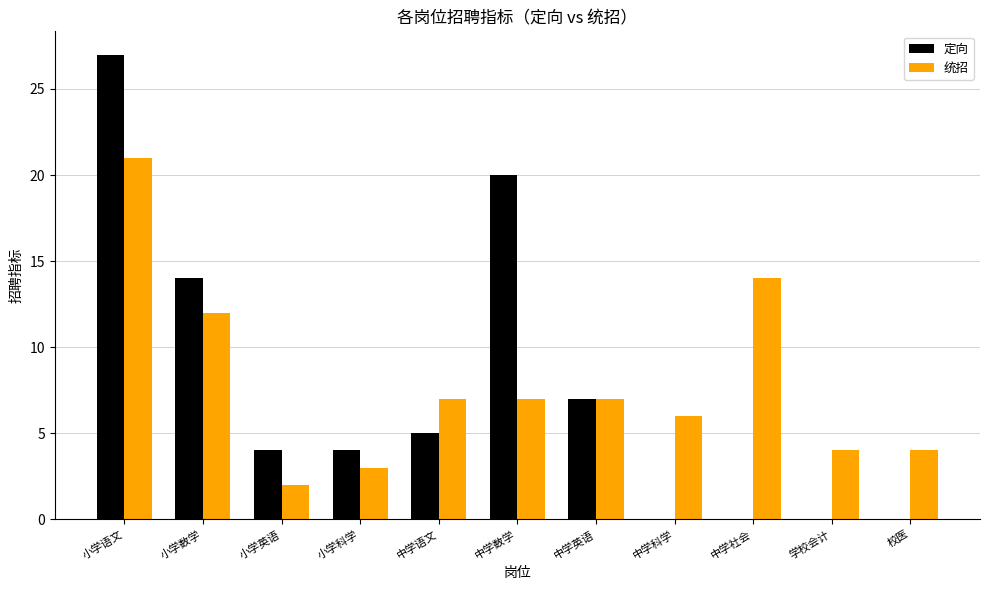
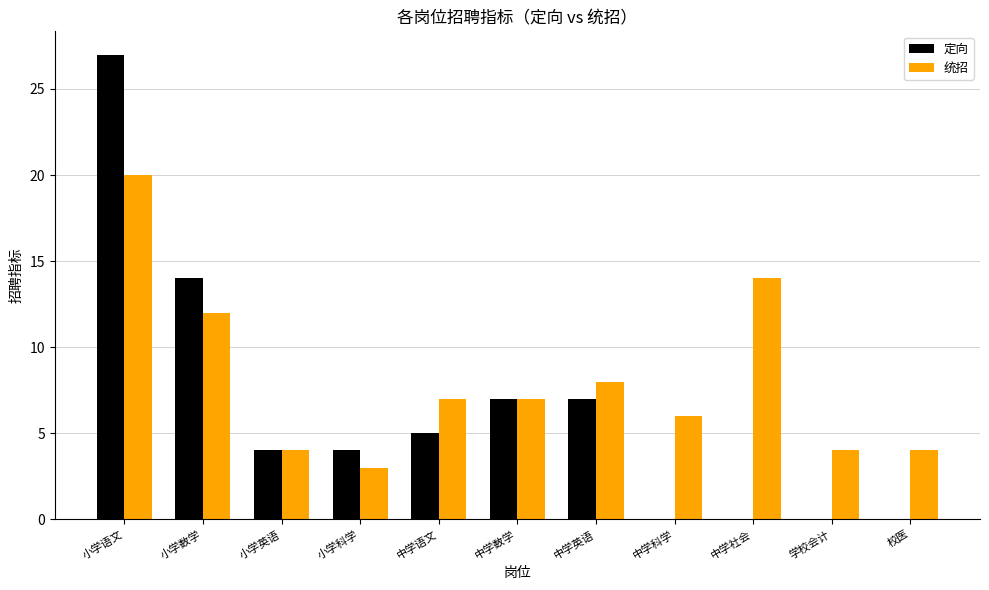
统招, 小学语文: 21 -> 20
统招, 小学英语: 2 -> 4
定向, 中学数学: 20 -> 7
统招, 中学英语: 7 -> 8
